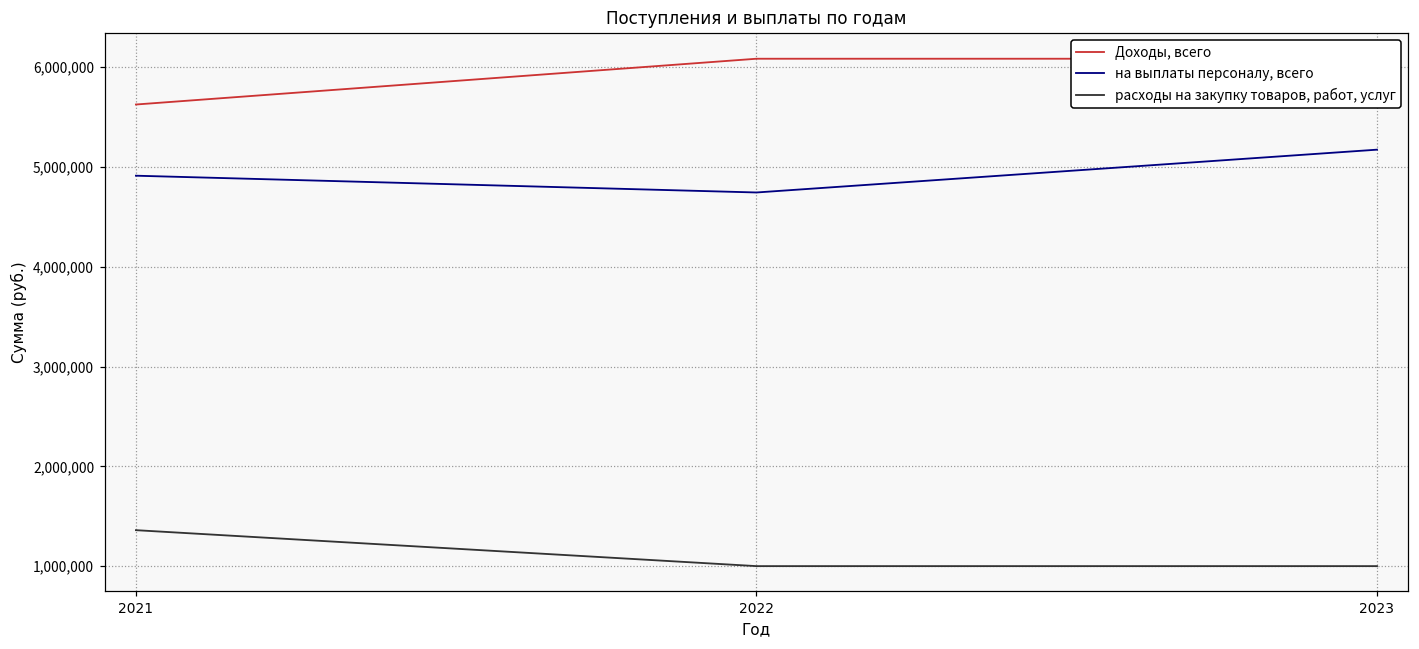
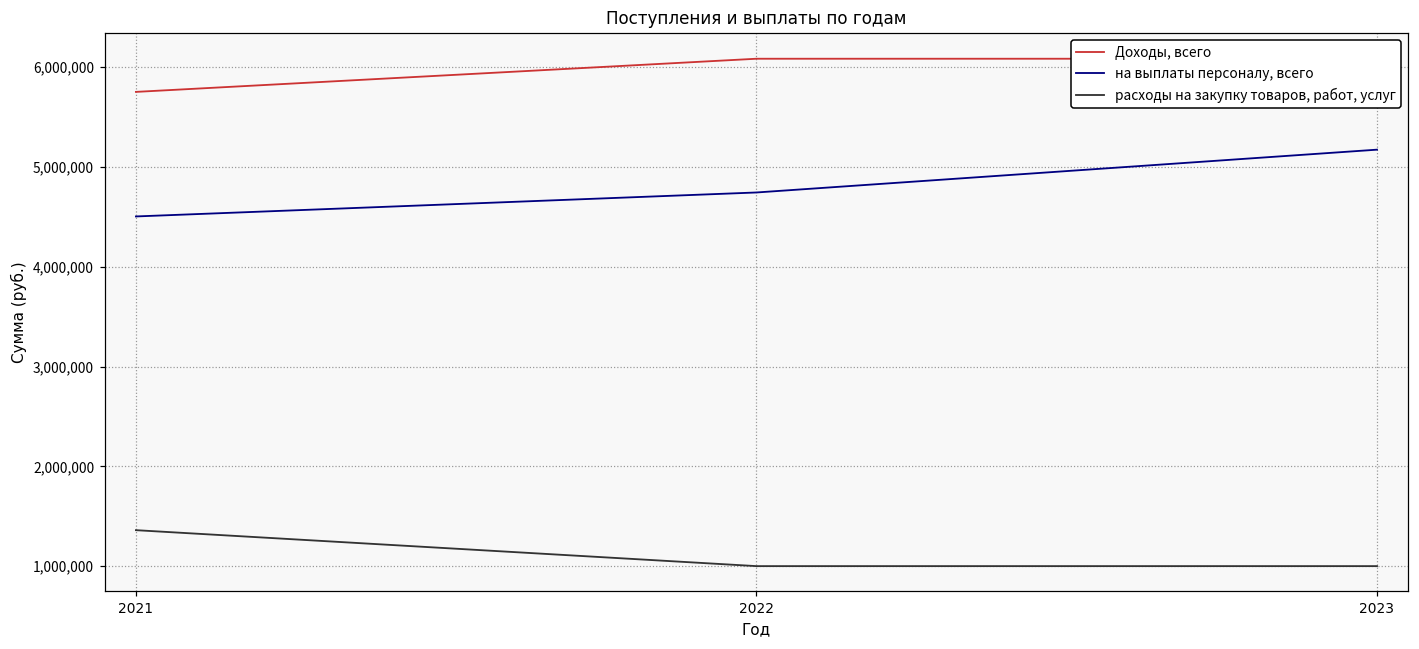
Доходы, всего, 2021: 5,600,000 -> 5,800,000
на выплаты персоналу, всего, 2021: 4,900,000 -> 4,500,000
